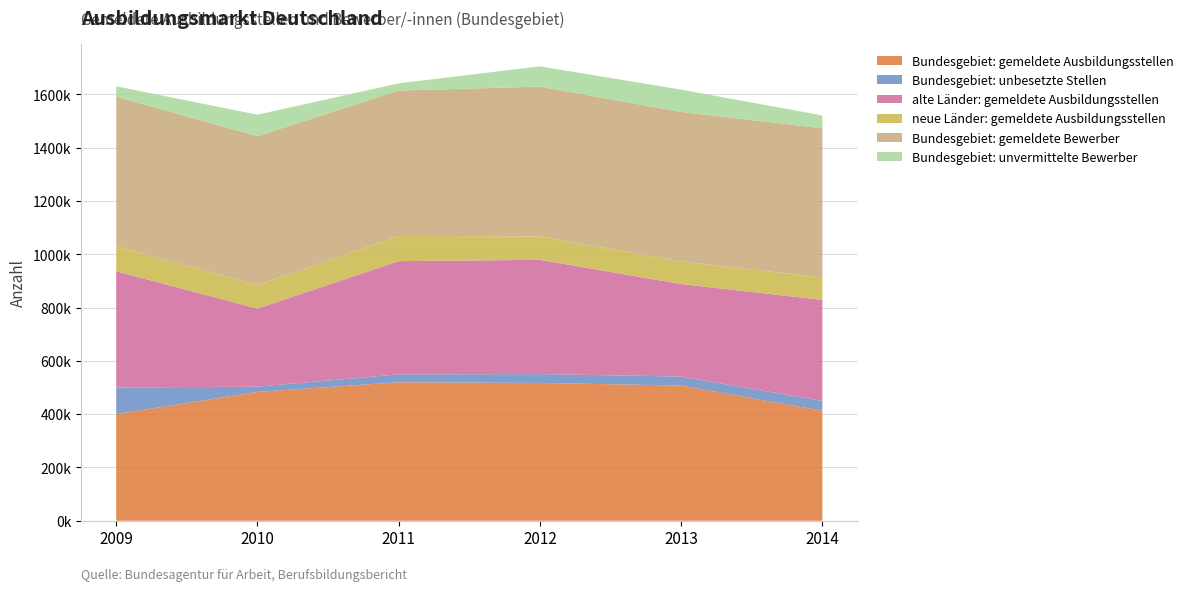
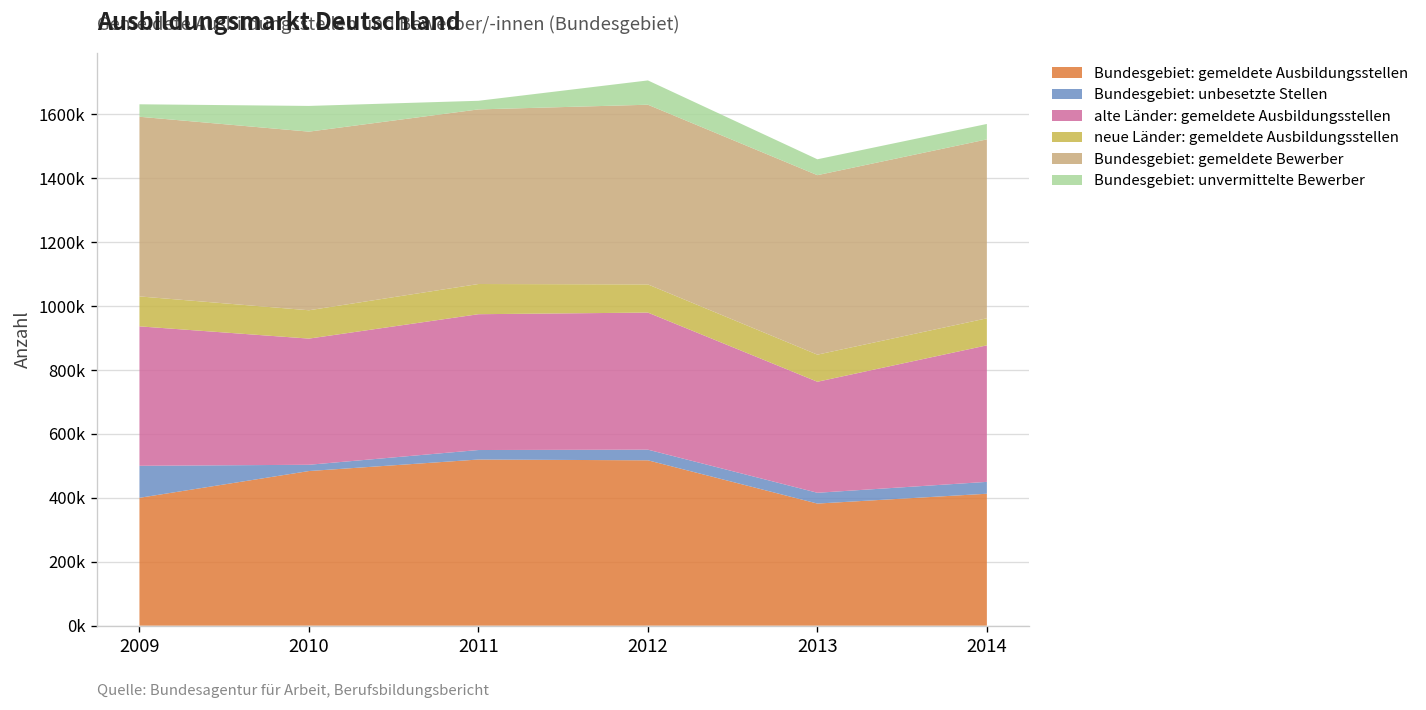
alte Länder: gemeldete Ausbildungsstellen, 2010: 290000 -> 390000
Bundesgebiet: gemeldete Ausbildungsstellen, 2013: 510000 -> 380000
Bundesgebiet: unvermittelte Bewerber, 2013: 80000 -> 50000
alte Länder: gemeldete Ausbildungsstellen, 2014: 380000 -> 430000
